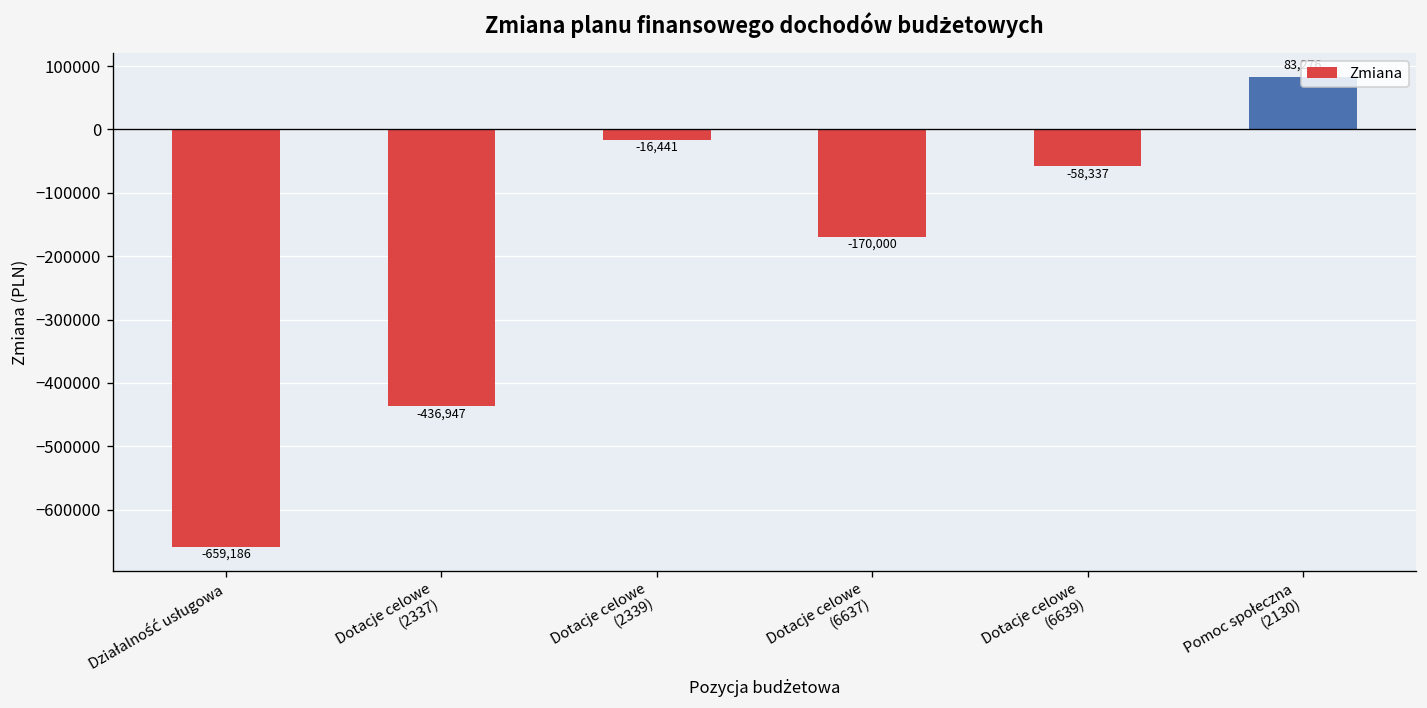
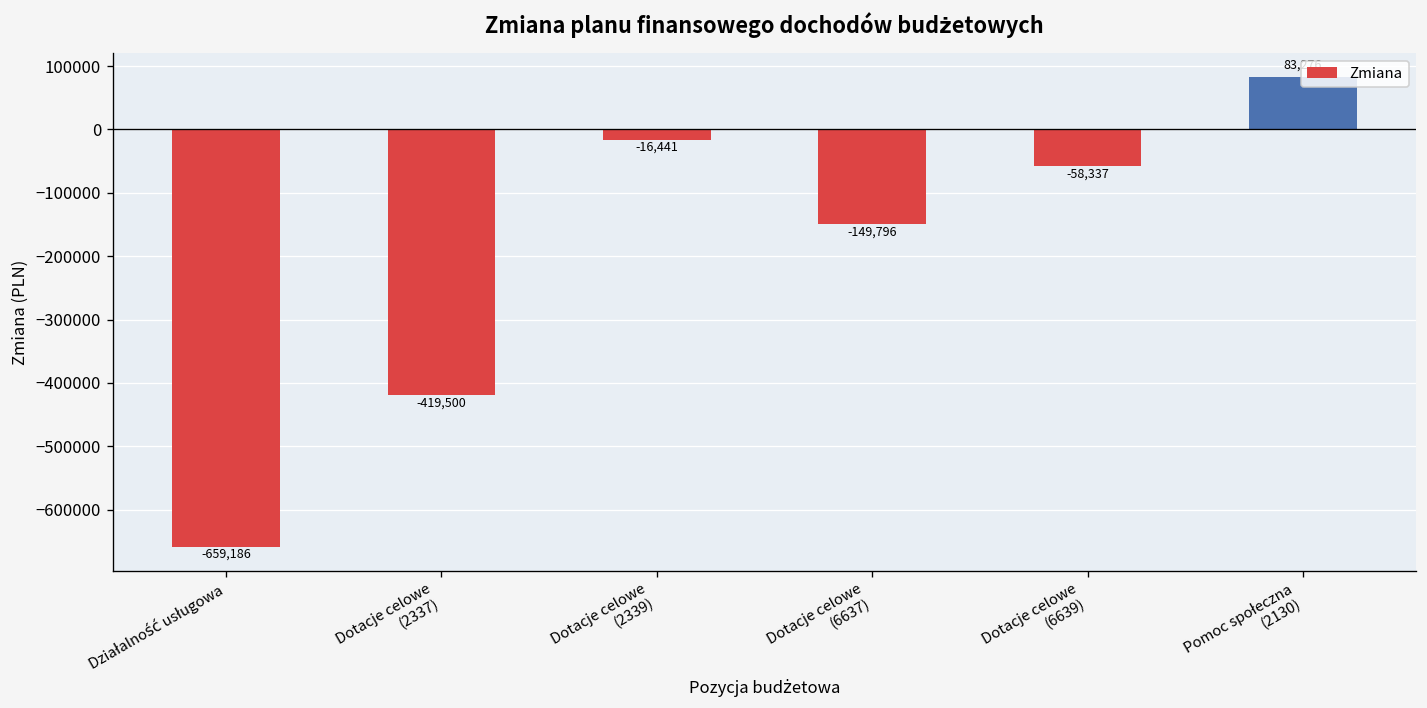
Dotacje celowe (2337): -436,947 -> -419,500
Dotacje celowe (6637): -170,000 -> -149,796
